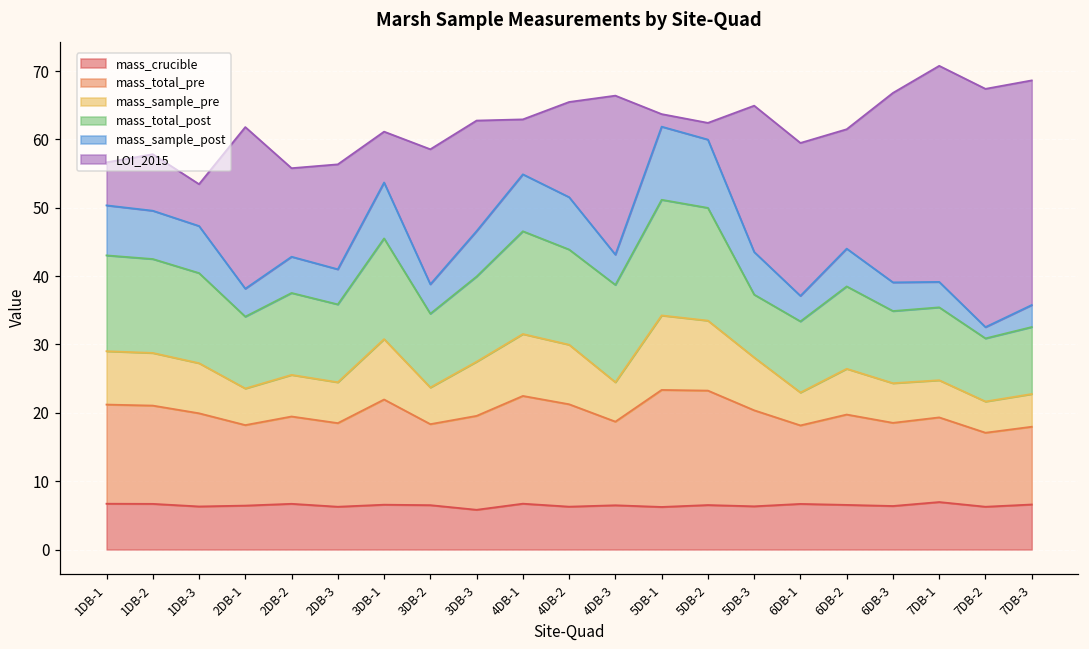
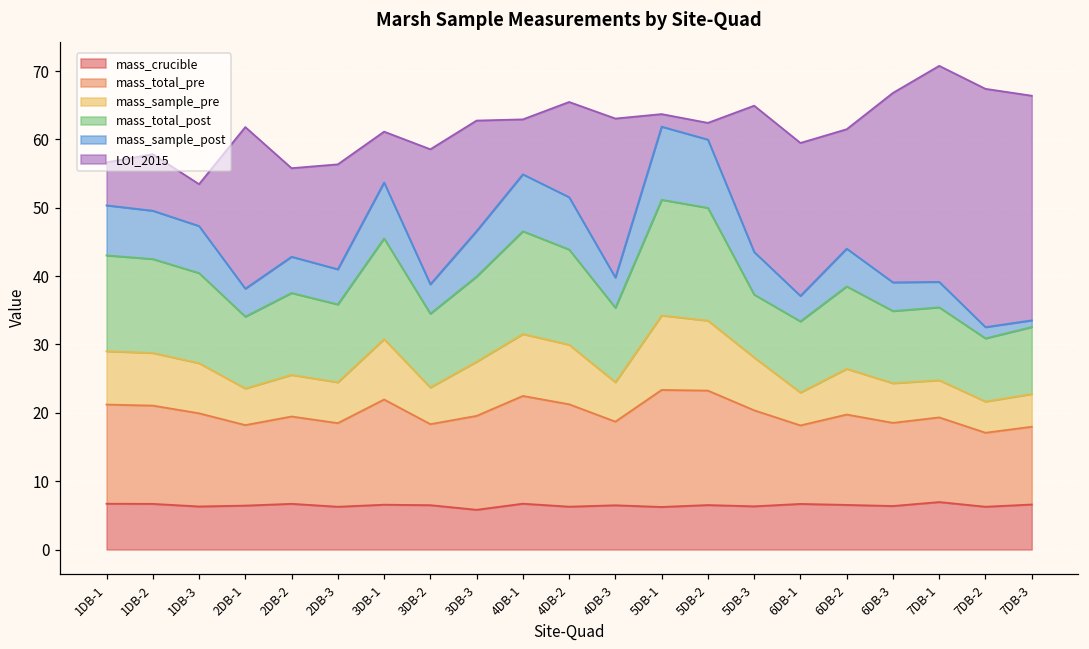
mass_total_post, 4DB-3: 14 -> 11
mass_sample_post, 7DB-3: 3 -> 1
